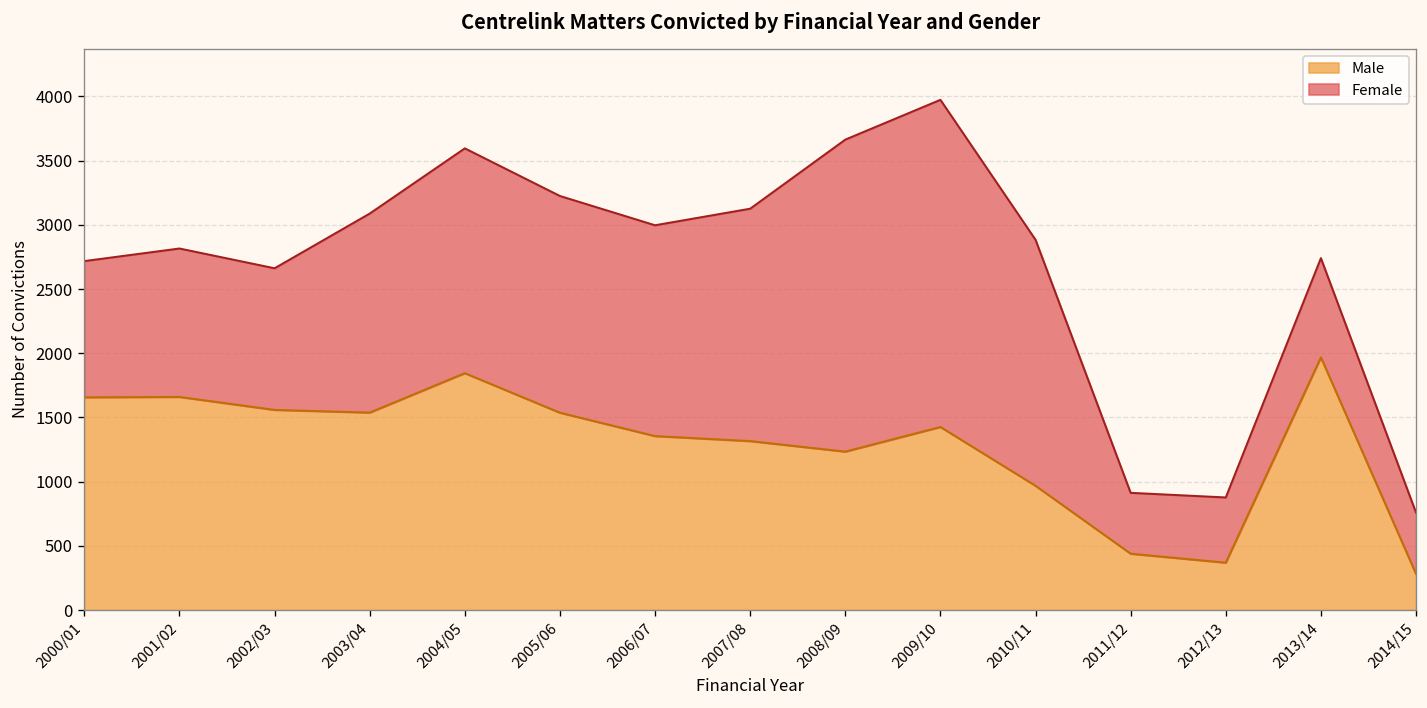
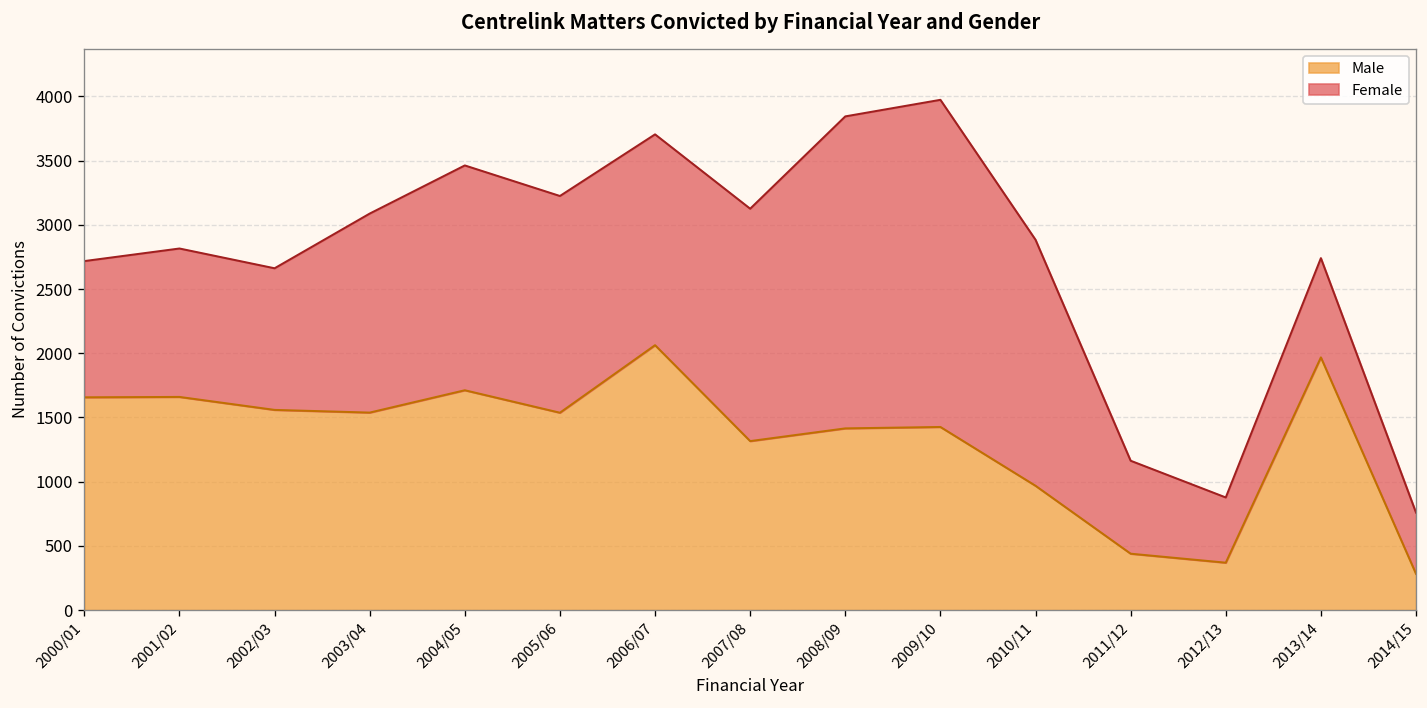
Male, 2004/05: 1850 -> 1710
Male, 2006/07: 1360 -> 2060
Male, 2008/09: 1230 -> 1420
Female, 2011/12: 470 -> 720
